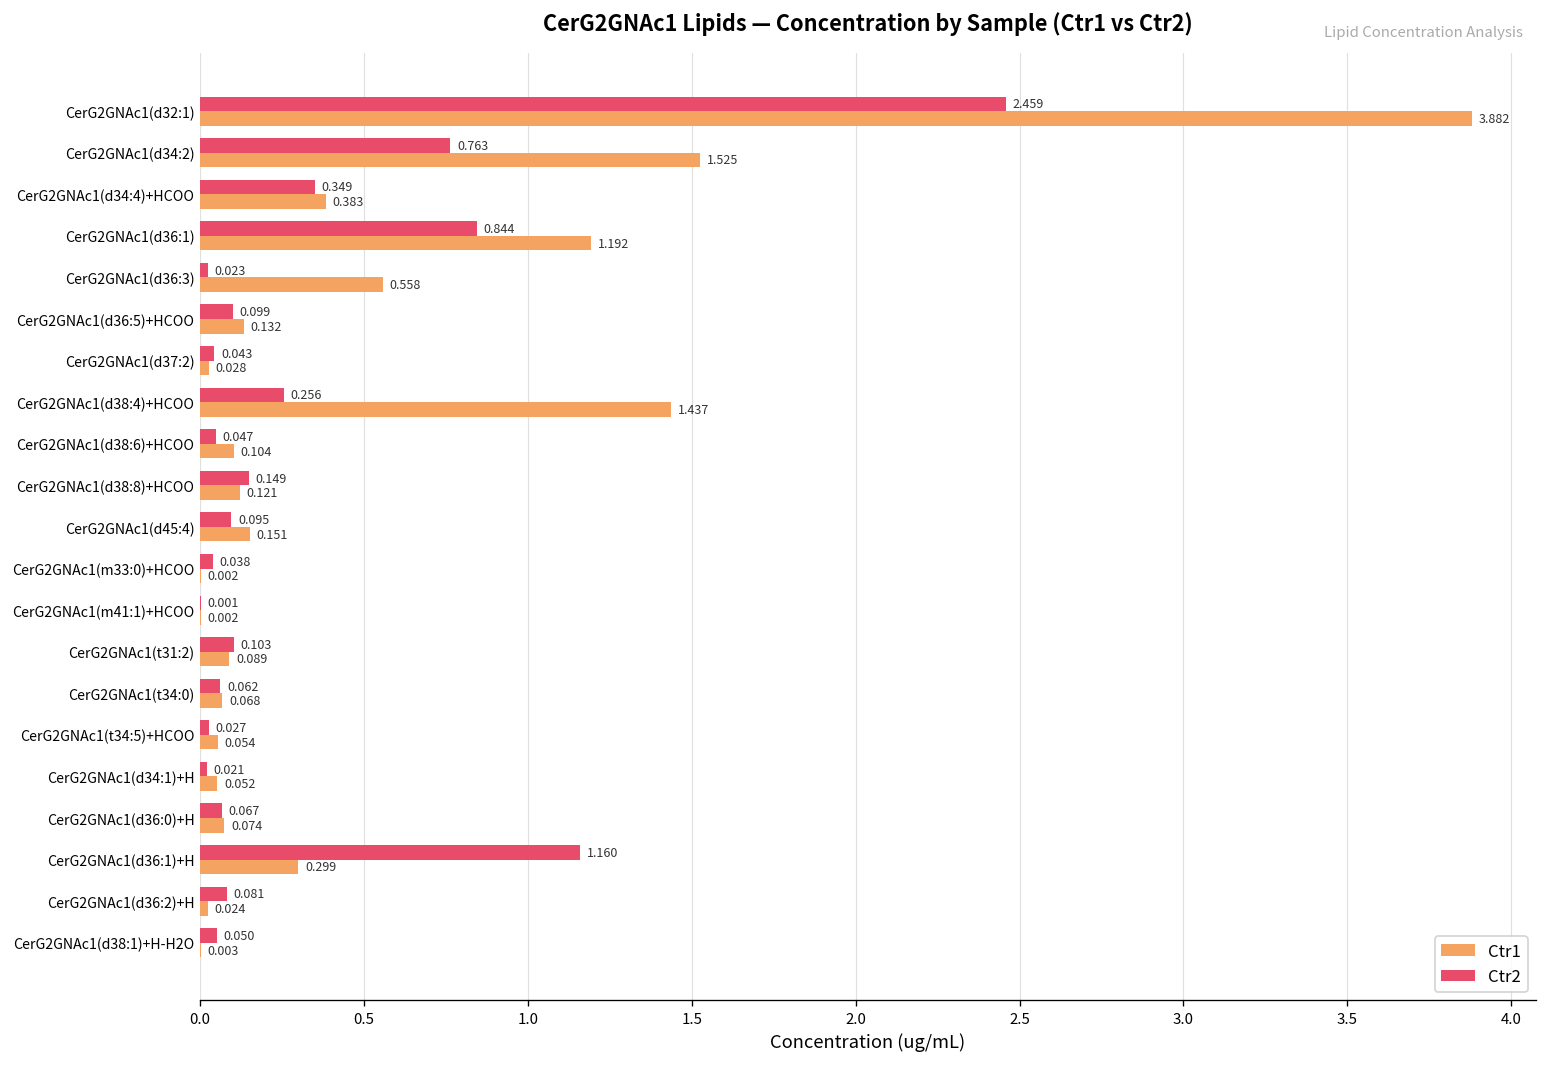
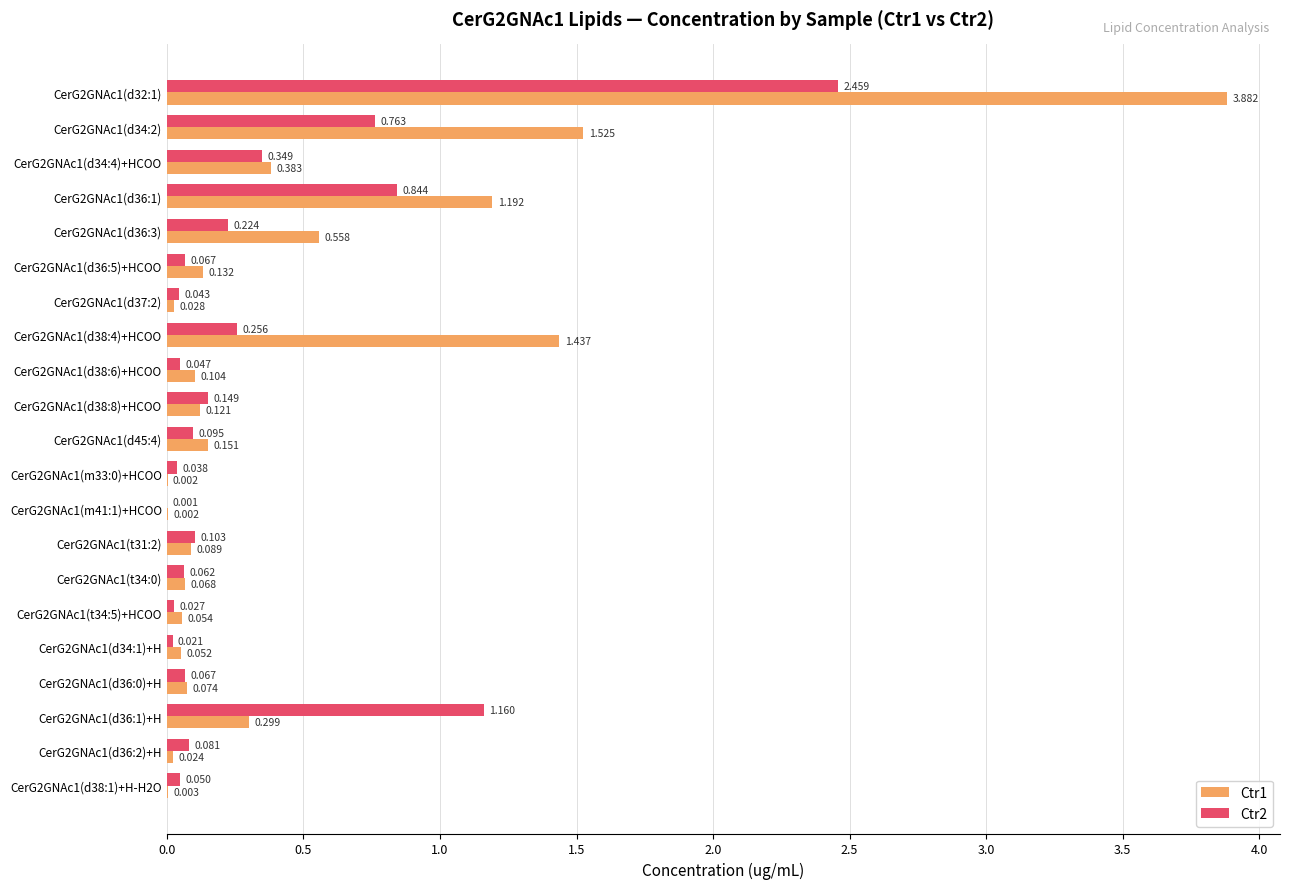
Ctr2, CerG2GNAc1(d36:3): 0.023 -> 0.224
Ctr2, CerG2GNAc1(d36:5)+HCOO: 0.099 -> 0.067
